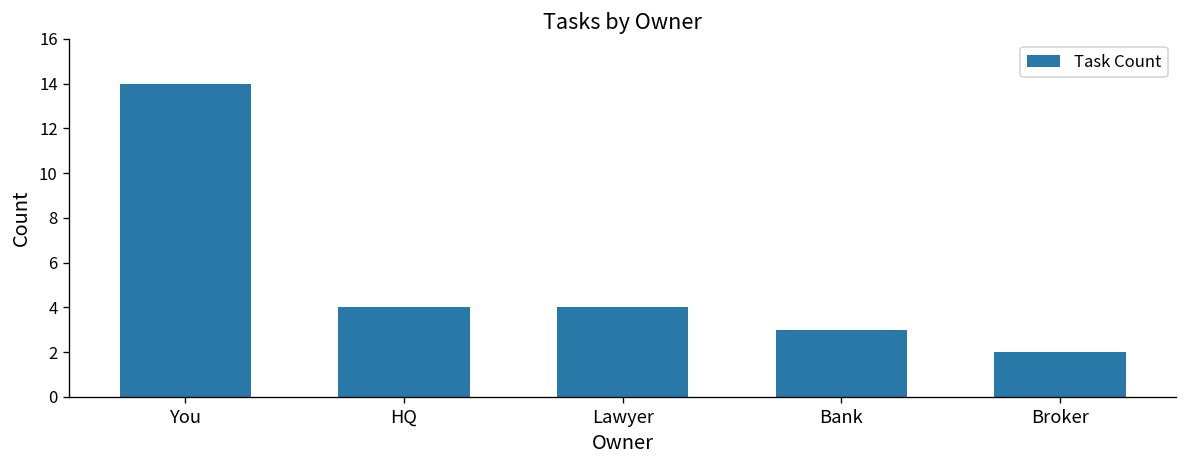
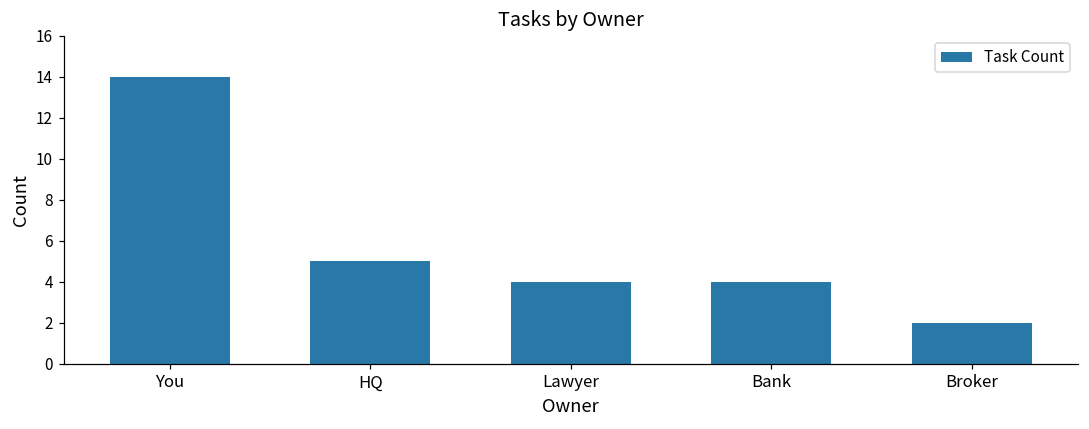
HQ: 4 -> 5
Bank: 3 -> 4
